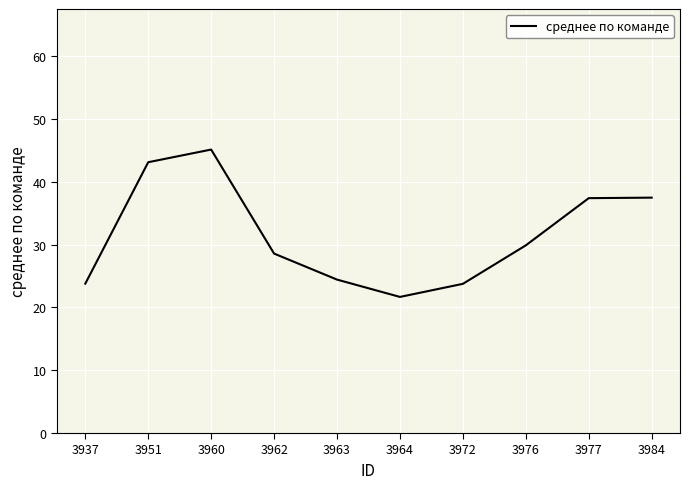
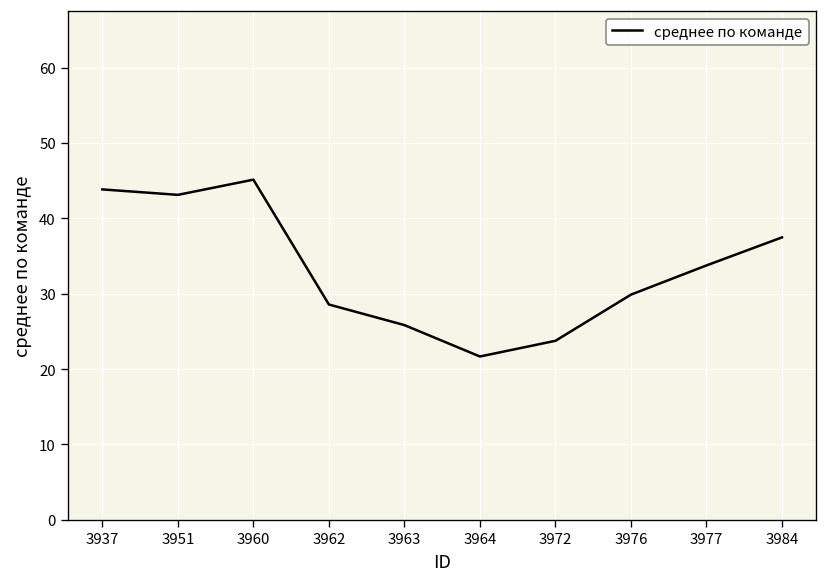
3937: 24 -> 44
3963: 24 -> 26
3977: 37 -> 34
